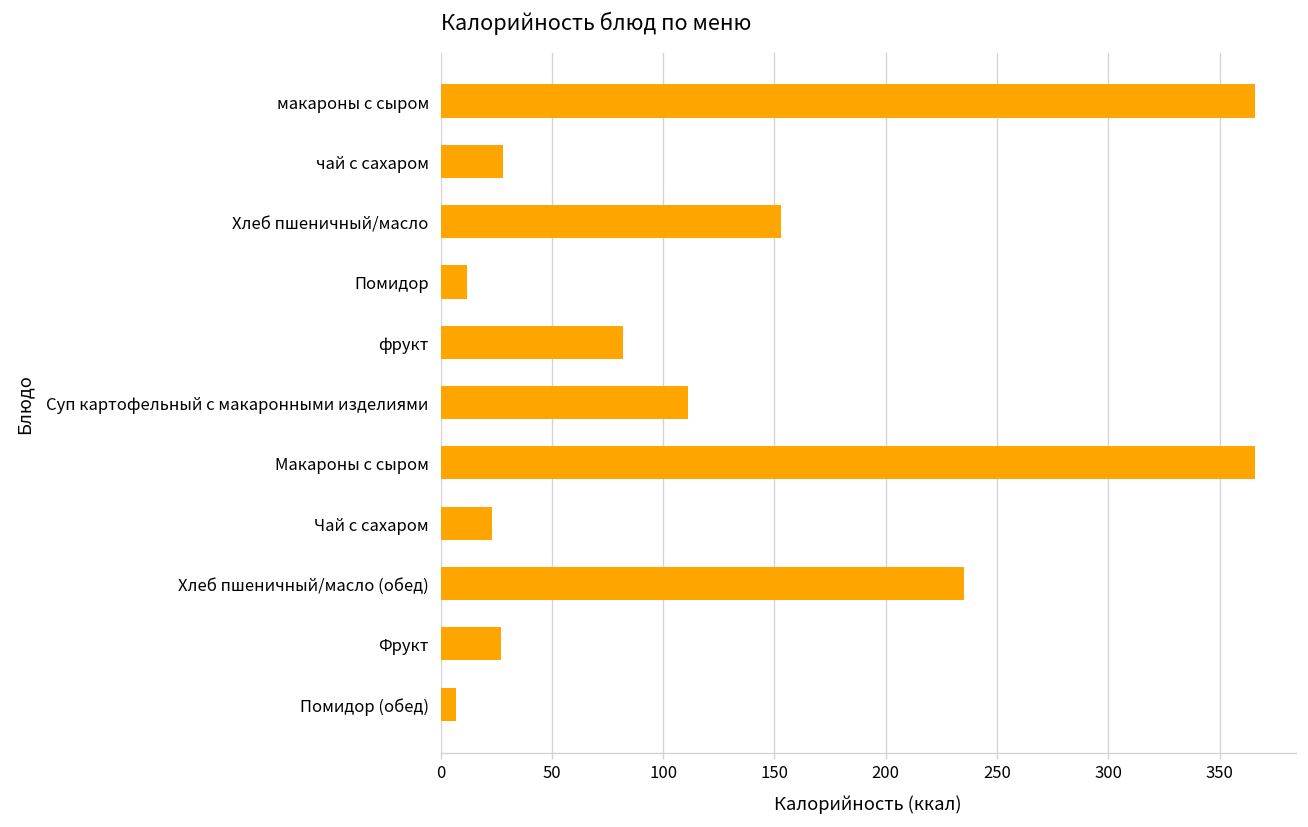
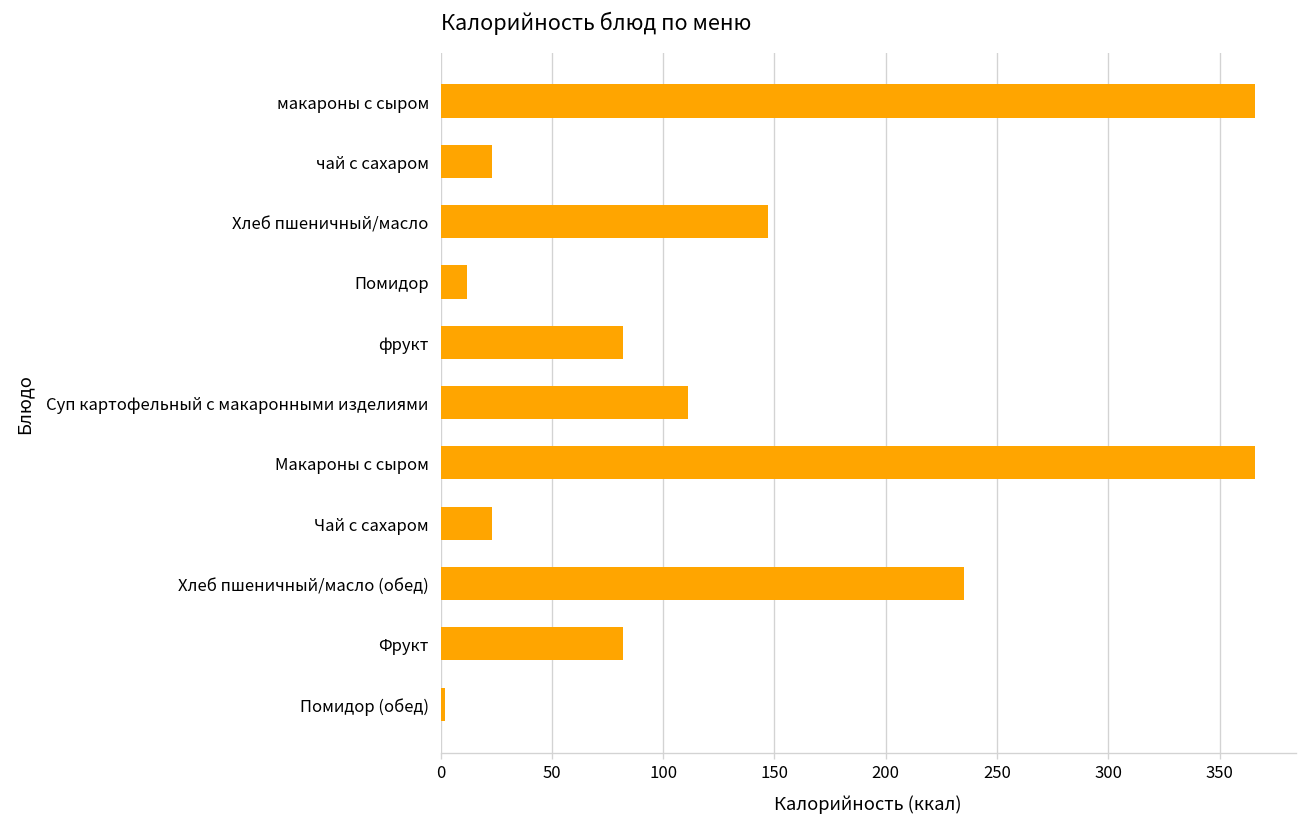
чай с сахаром: 28 -> 23
Хлеб пшеничный/масло: 153 -> 147
Фрукт: 27 -> 82
Помидор (обед): 7 -> 2
